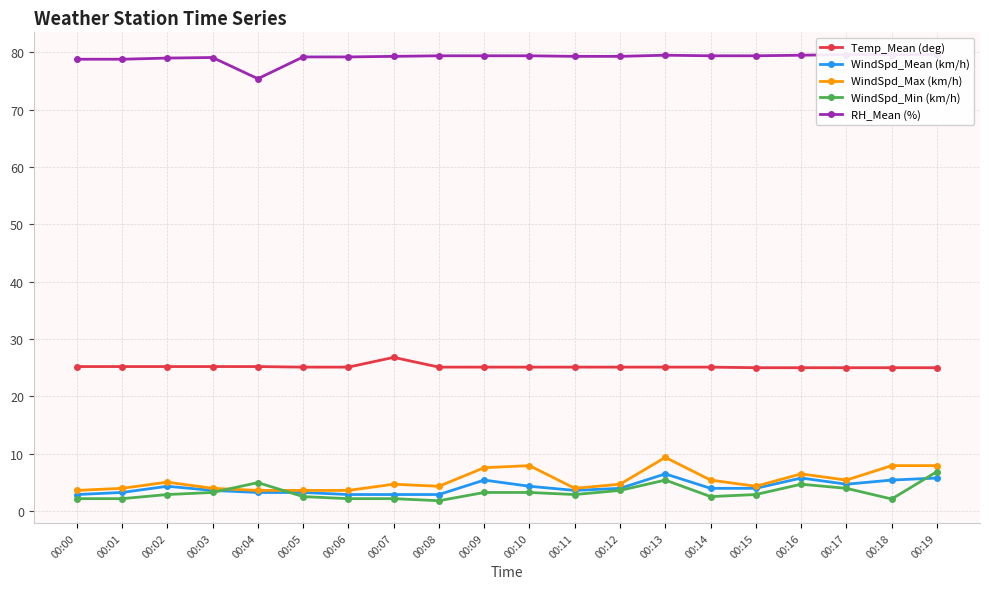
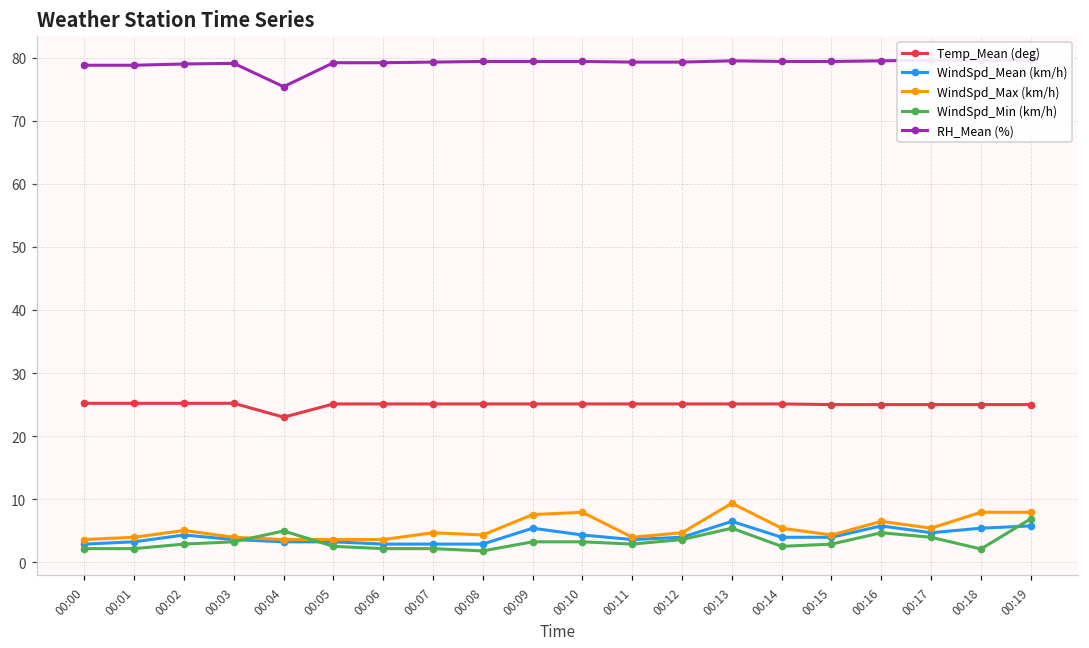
Temp_Mean (deg), 00:04: 25 -> 23
Temp_Mean (deg), 00:07: 27 -> 25
